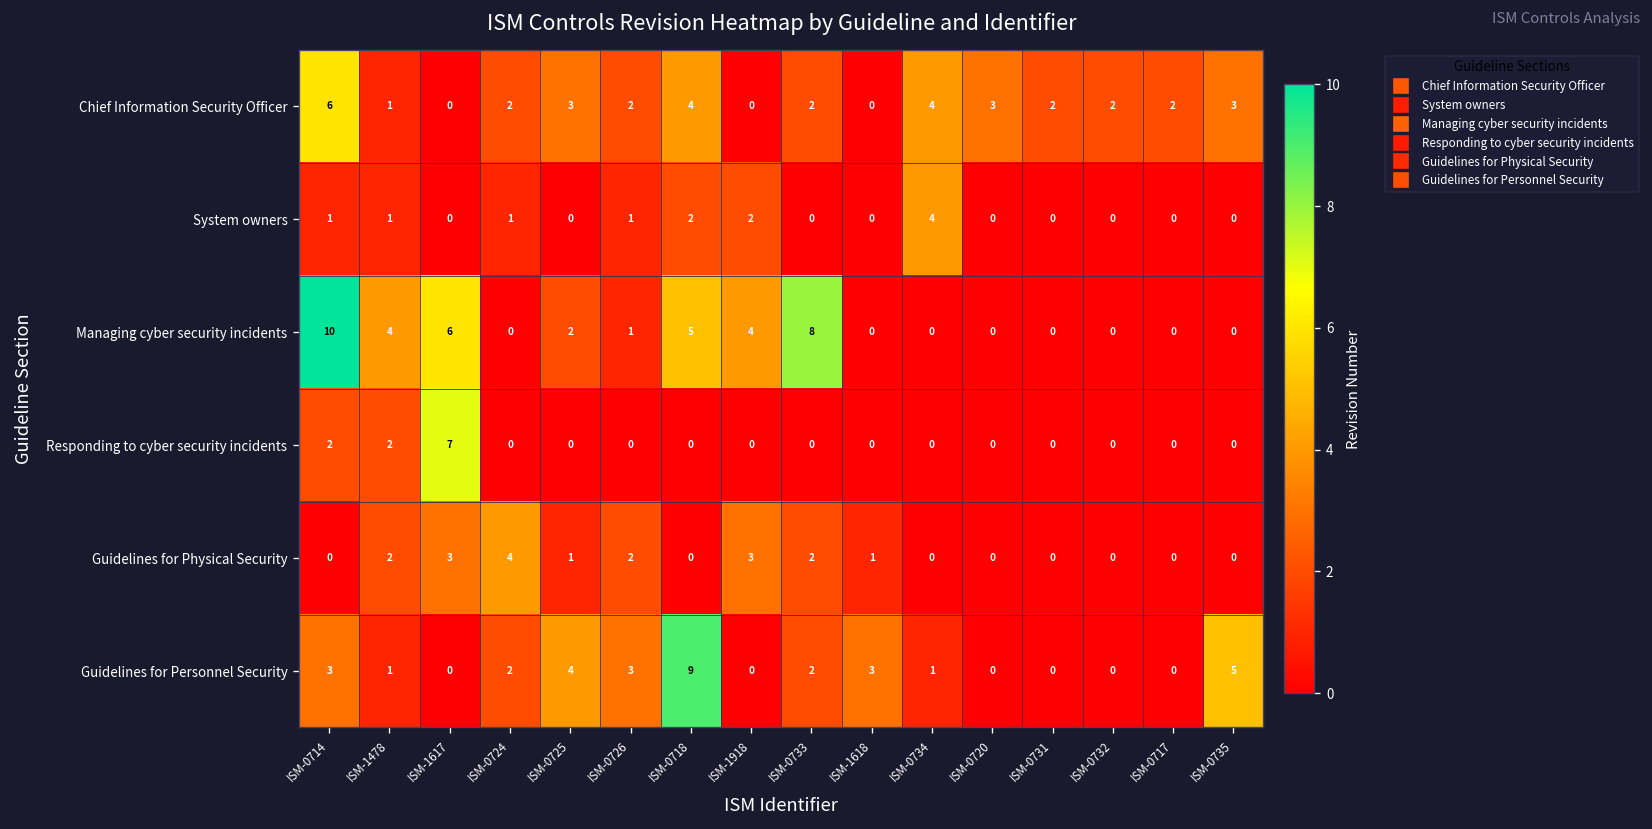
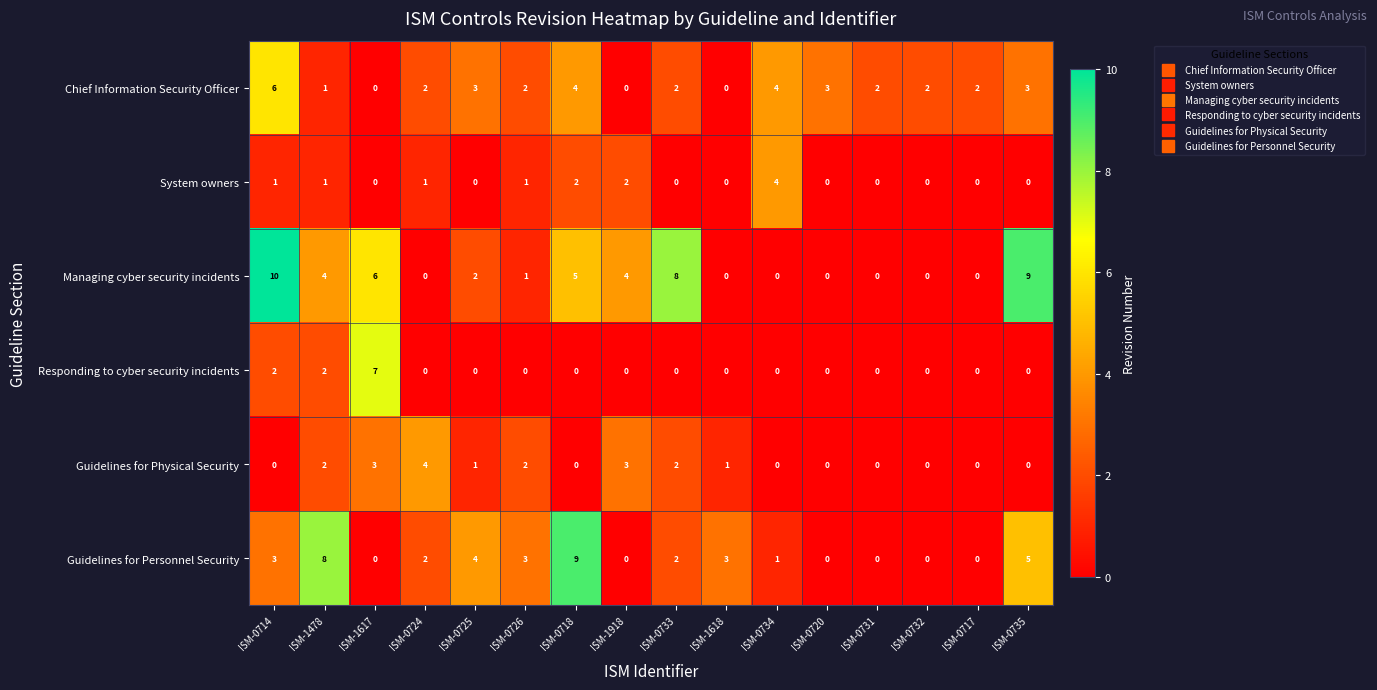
Managing cyber security incidents, ISM-0735: 0 -> 9
Guidelines for Personnel Security, ISM-1478: 1 -> 8
